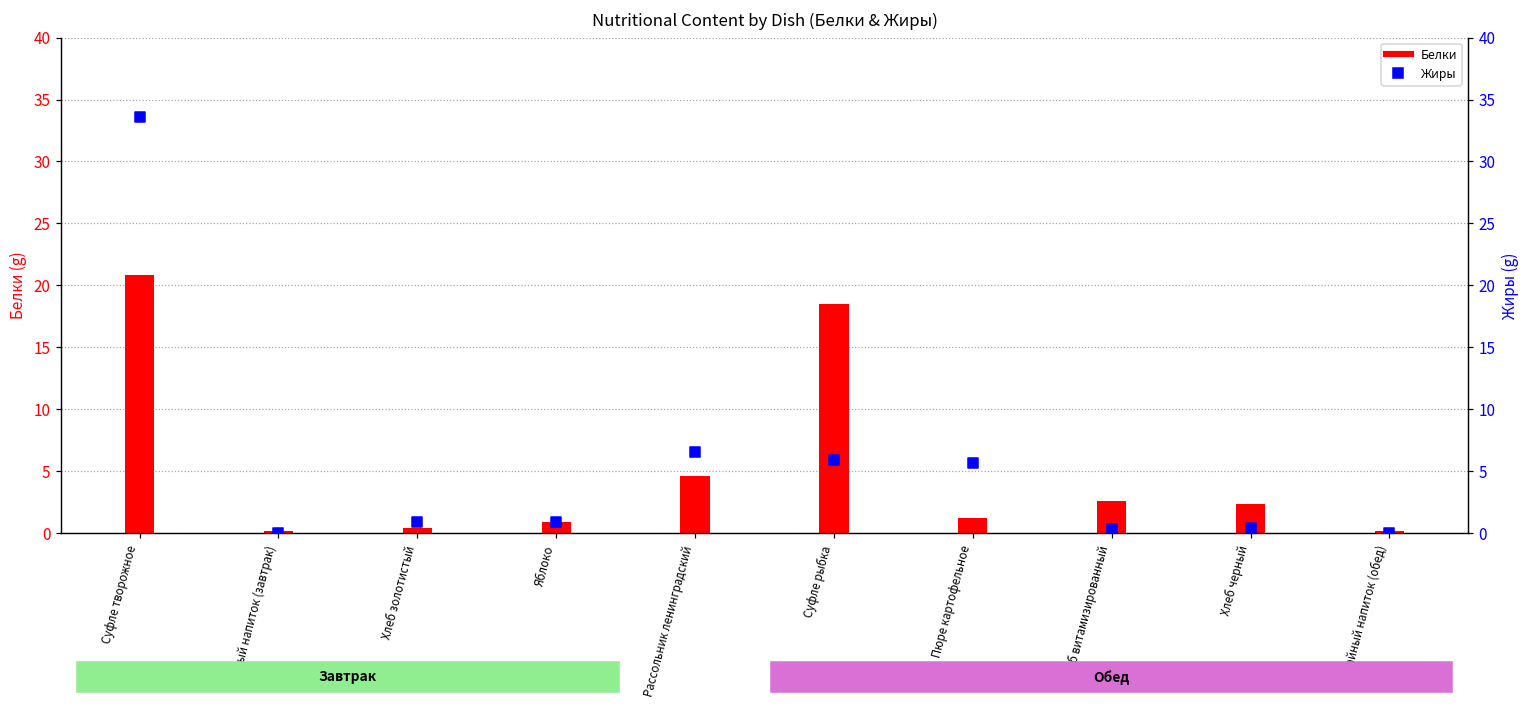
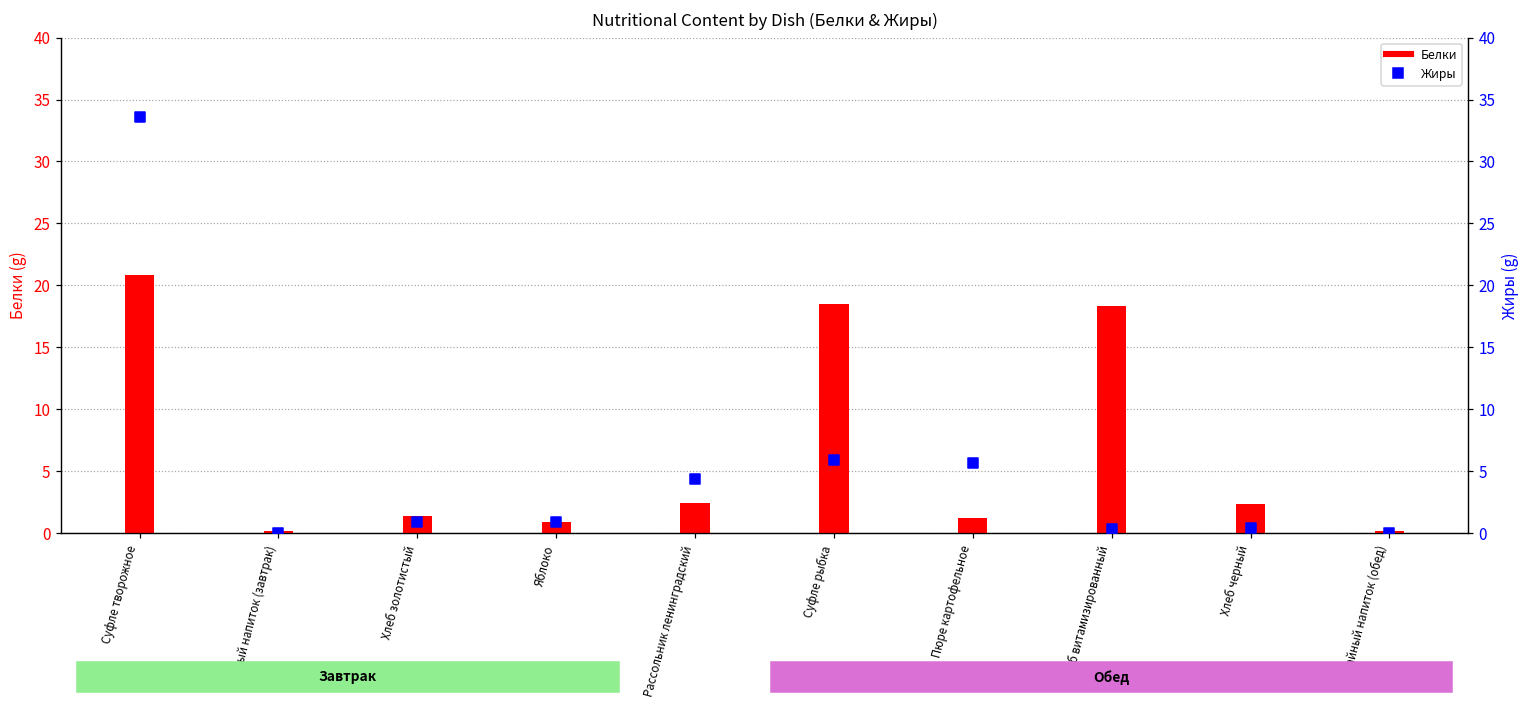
Белки, Хлеб золотистый: 0.5 -> 1.4
Белки, Рассольник ленинградский: 4.6 -> 2.4
Белки, Хлеб витамизированный: 2.6 -> 18.3
Жиры, Рассольник ленинградский: 6.6 -> 4.4
